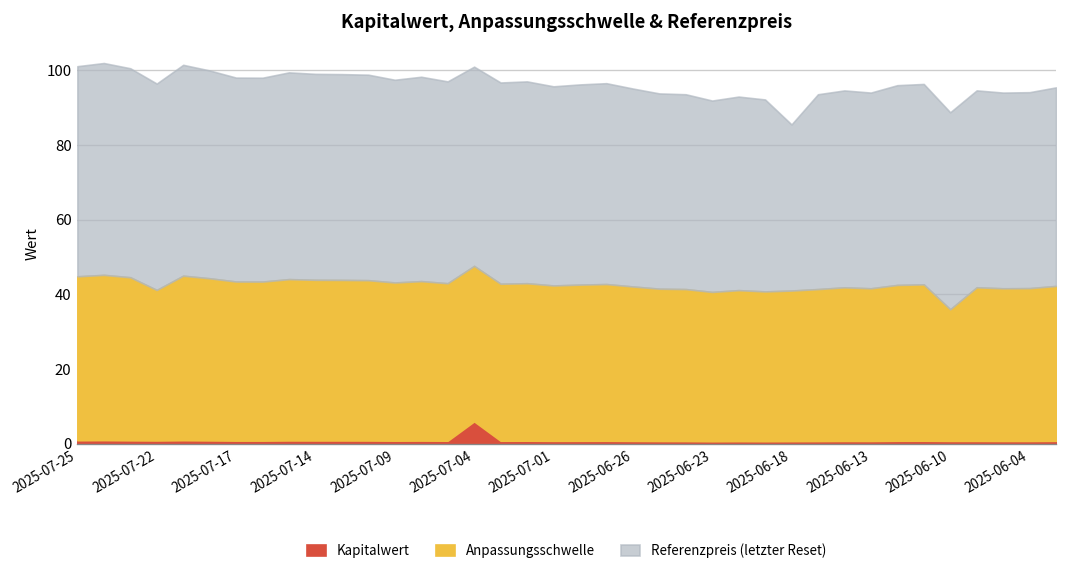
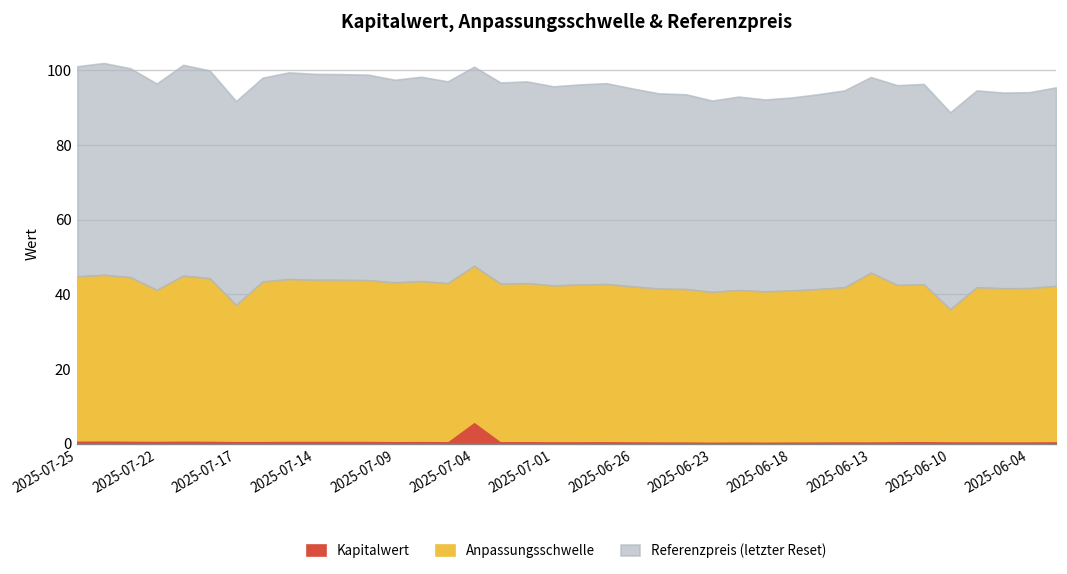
Anpassungsschwelle, 2025-07-17: 43 -> 36
Referenzpreis (letzter Reset), 2025-06-18: 45 -> 52
Anpassungsschwelle, 2025-06-13: 41 -> 45
